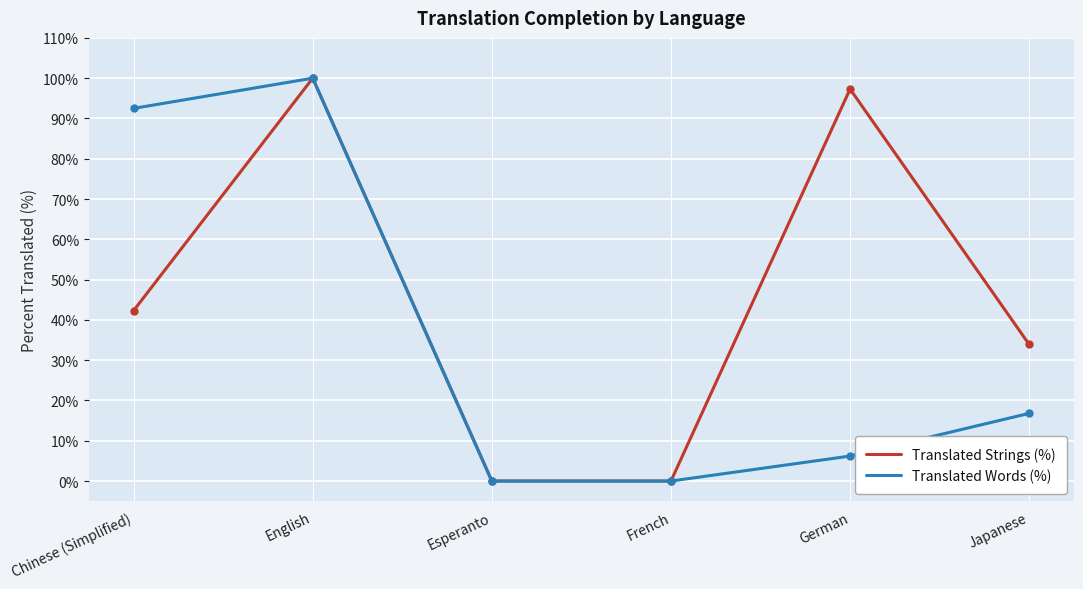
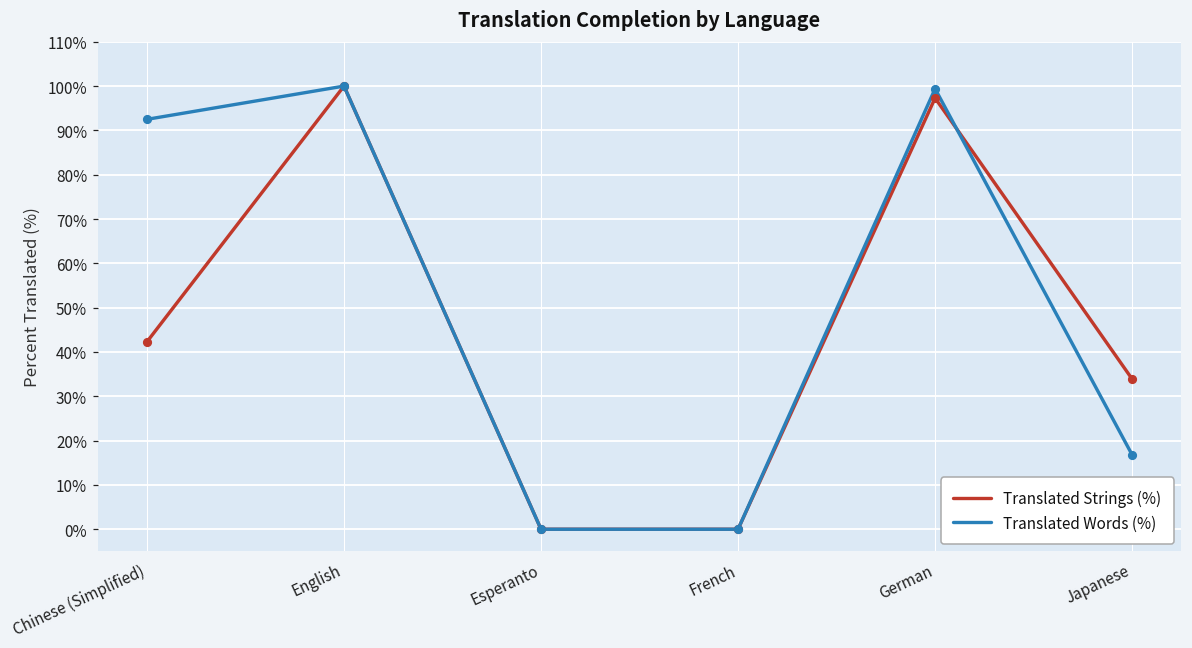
Translated Words (%), German: 6% -> 99%
